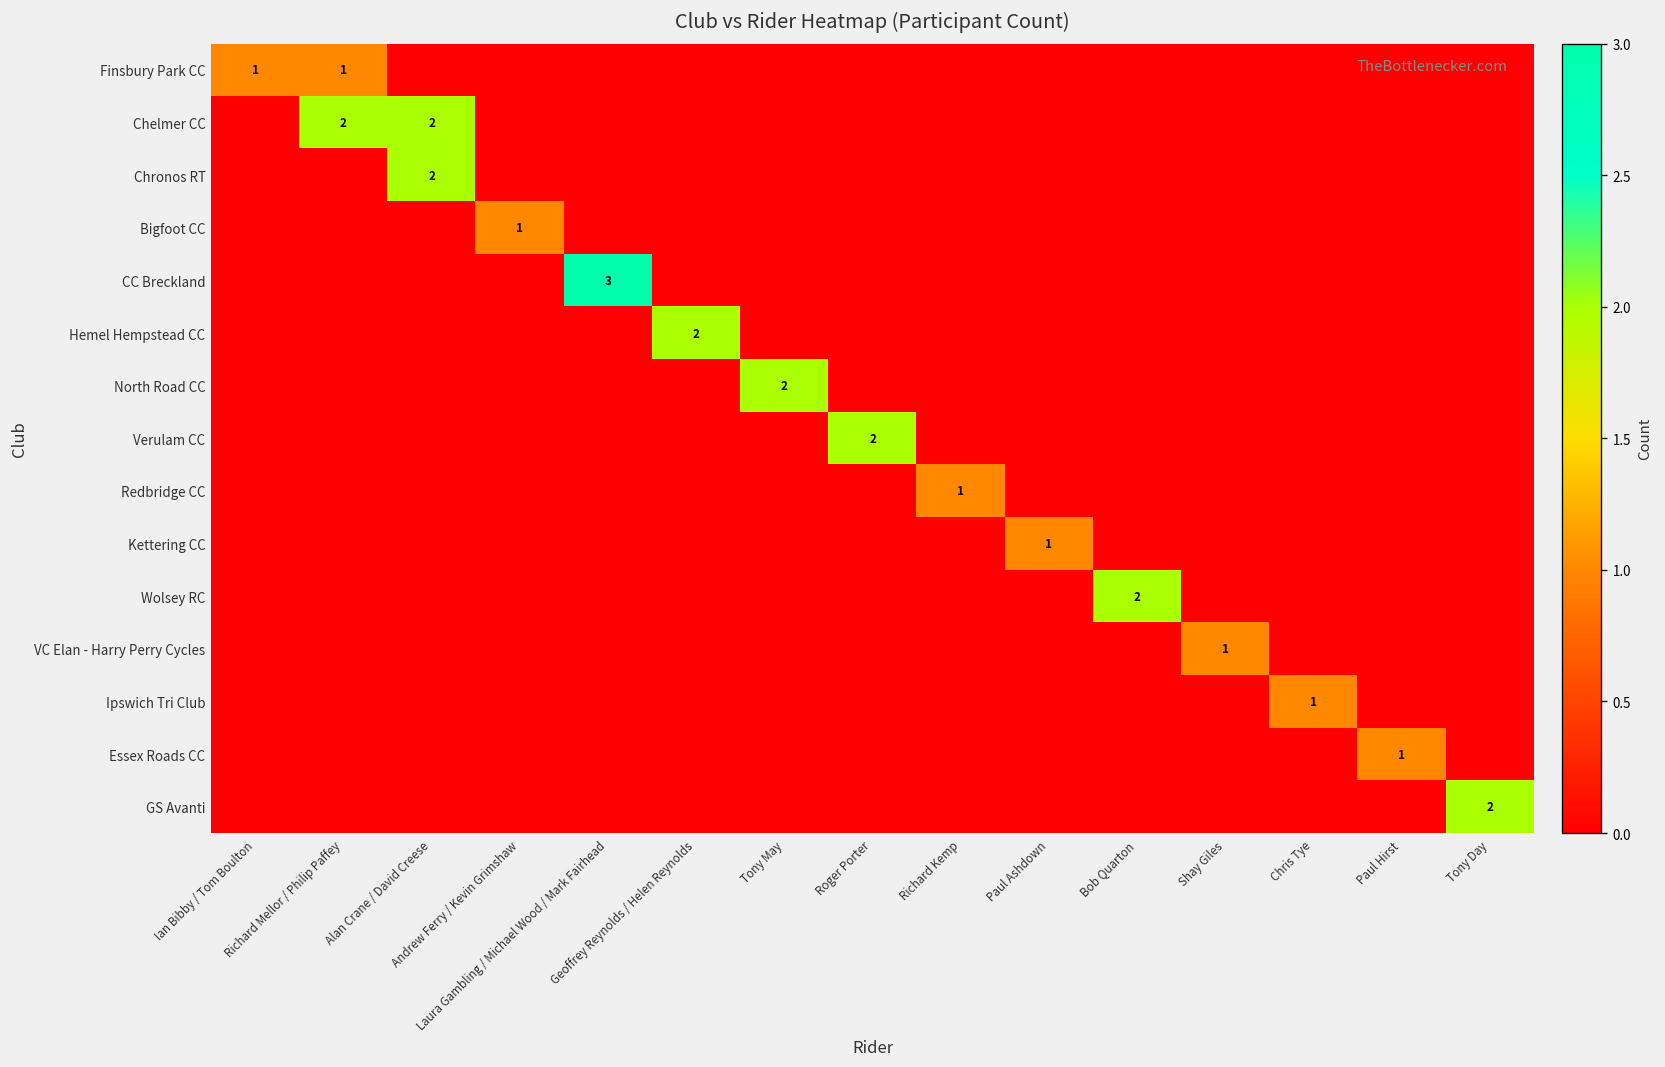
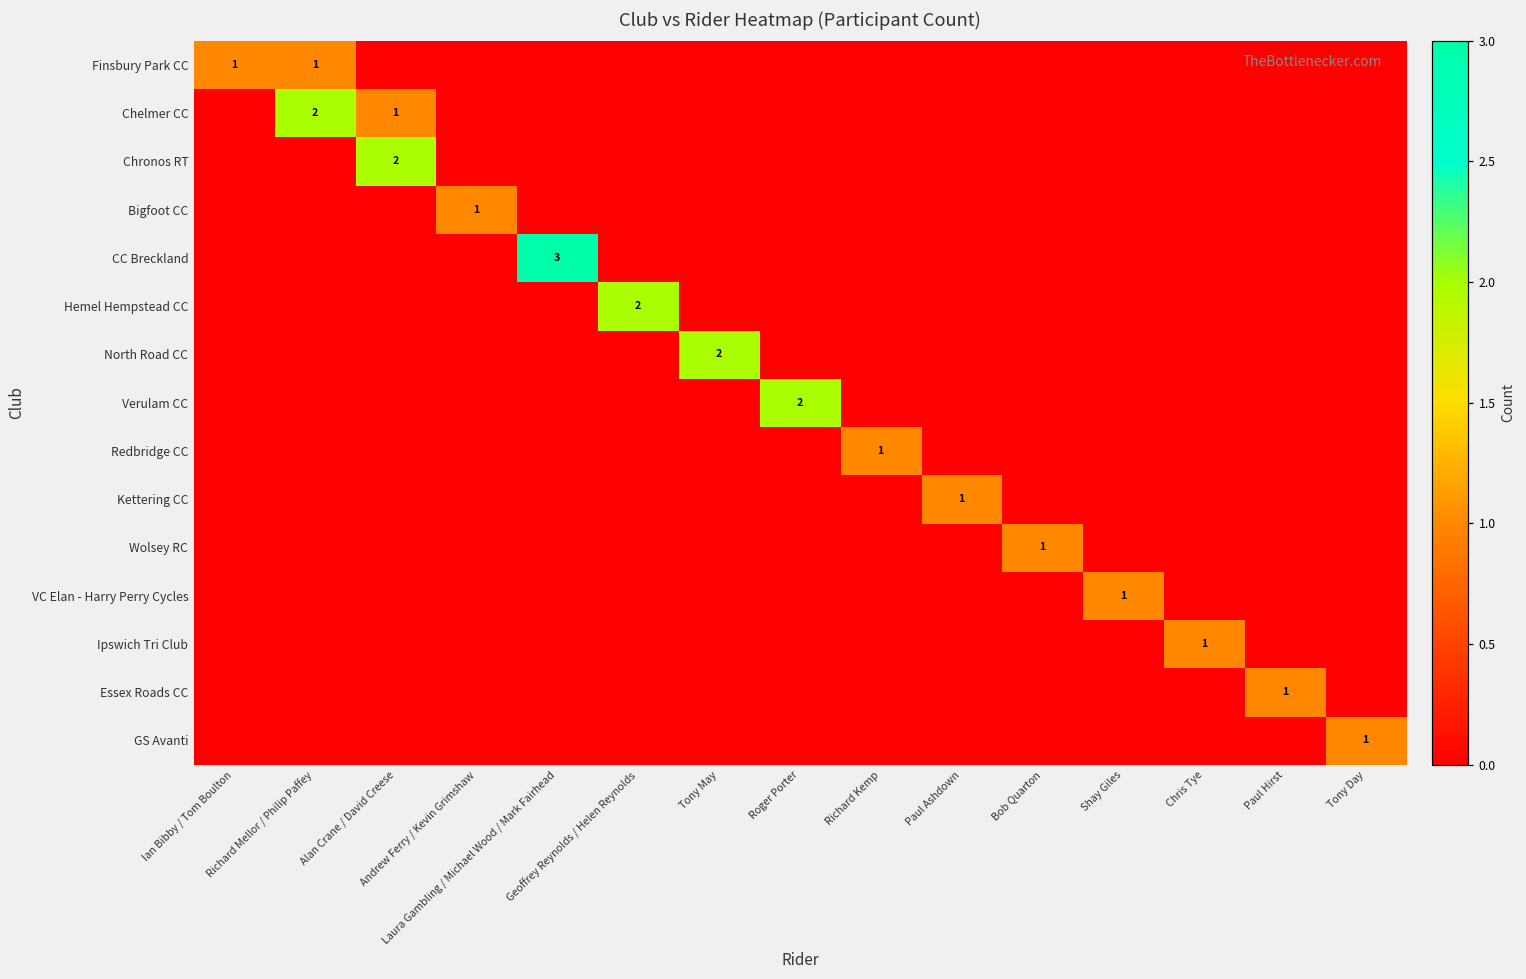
Chelmer CC, Alan Crane / David Creese: 2 -> 1
Wolsey RC, Bob Quarton: 2 -> 1
GS Avanti, Tony Day: 2 -> 1
